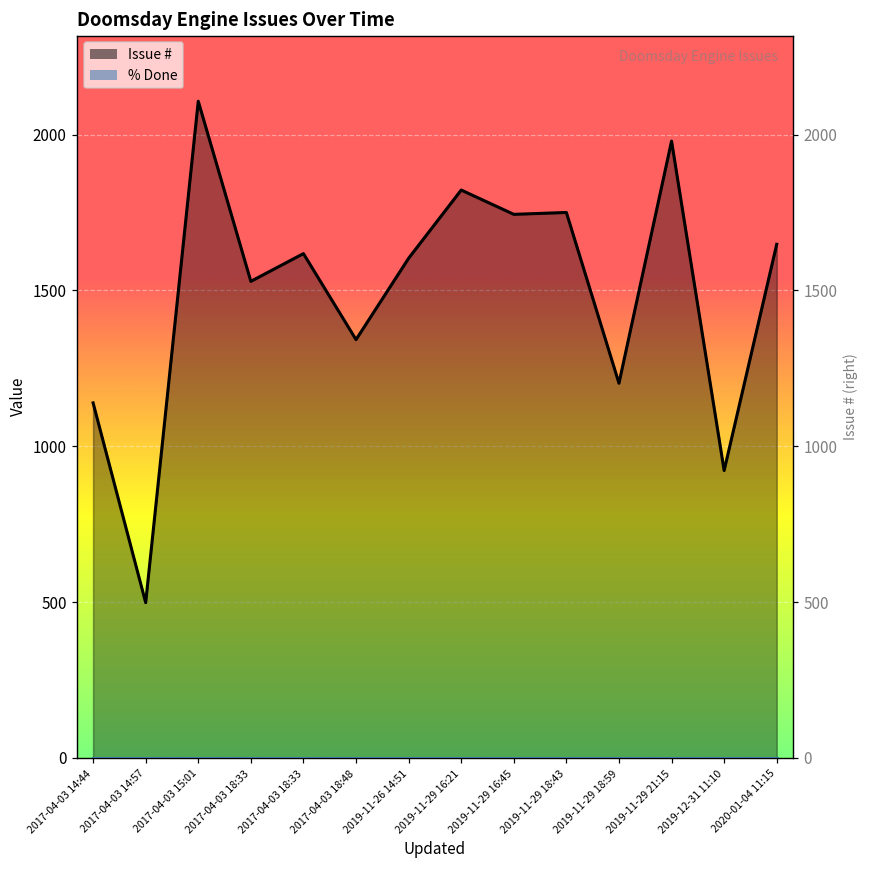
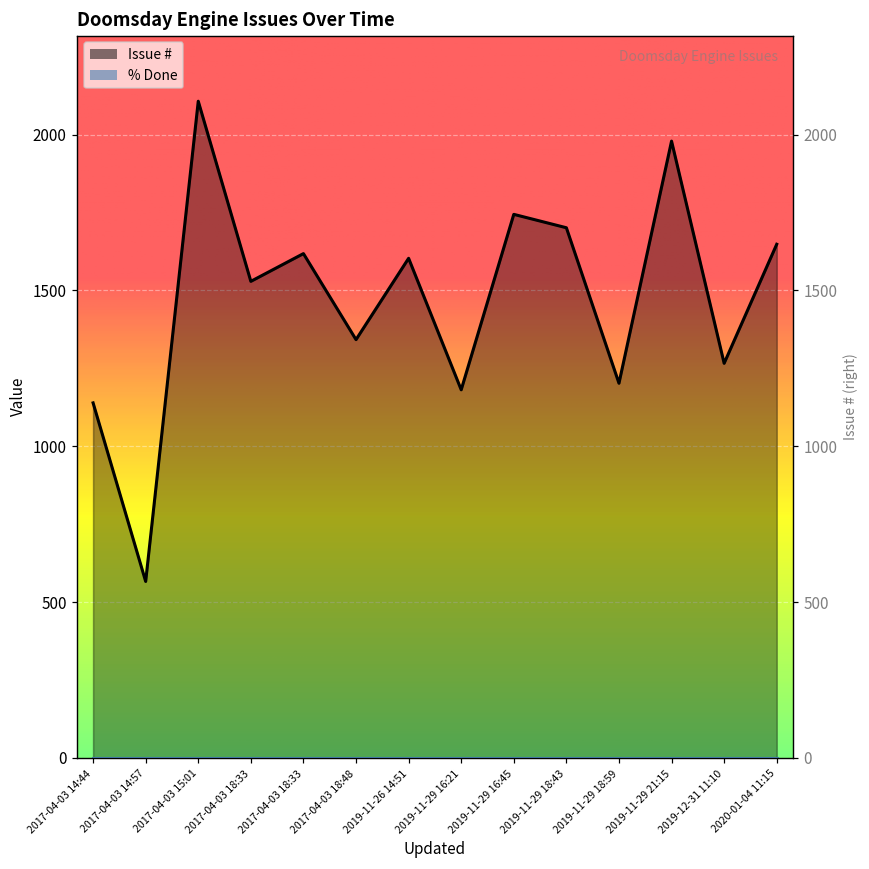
Issue #, 2017-04-03 14:57: 500 -> 570
Issue #, 2019-11-29 16:21: 1820 -> 1180
Issue #, 2019-11-29 18:43: 1750 -> 1700
Issue #, 2019-12-31 11:10: 920 -> 1270
